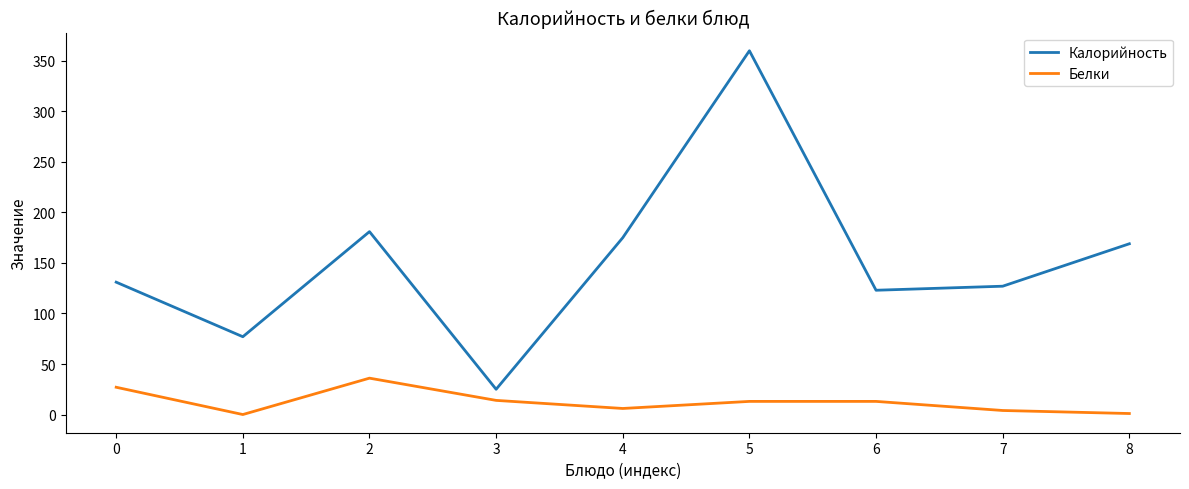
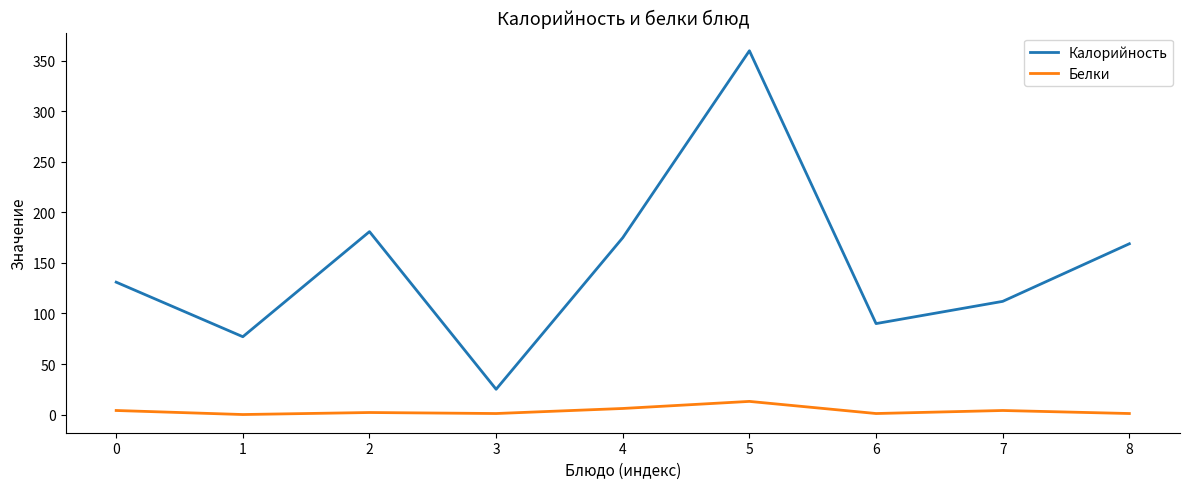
Белки, 0: 27 -> 4
Белки, 2: 36 -> 2
Белки, 3: 14 -> 1
Калорийность, 6: 123 -> 90
Белки, 6: 13 -> 1
Калорийность, 7: 127 -> 112
